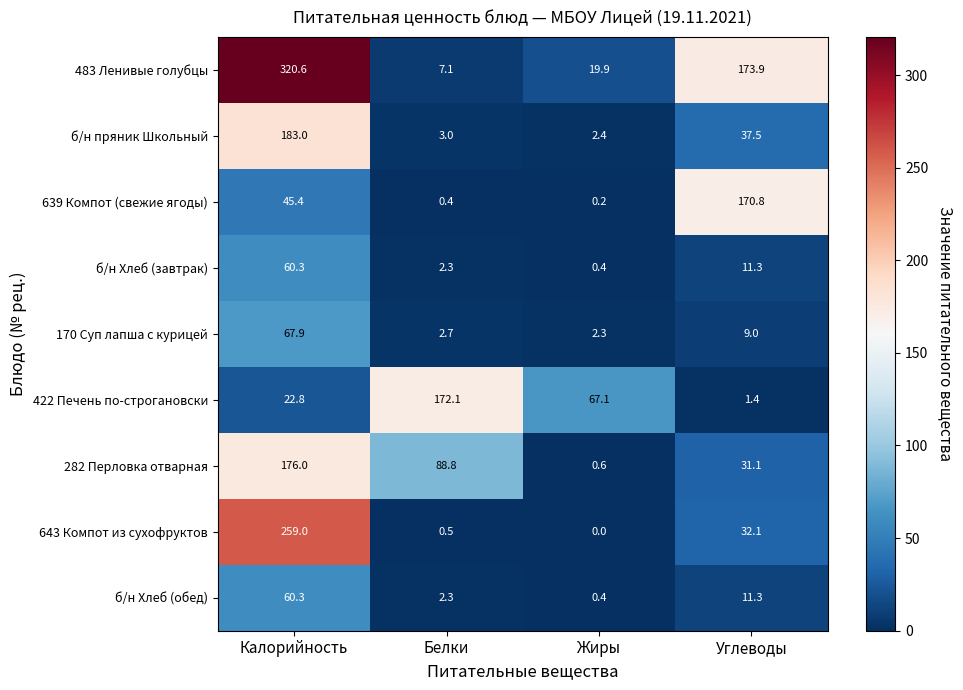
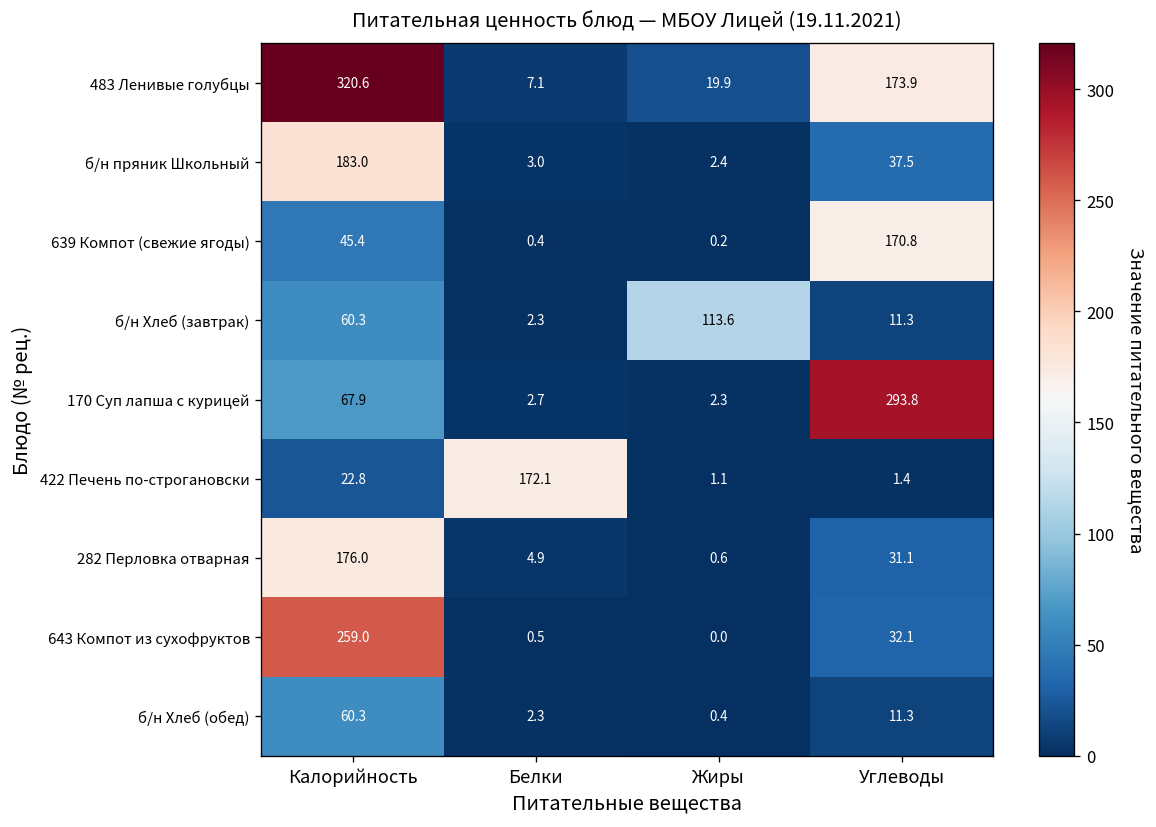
б/н Хлеб (завтрак), Жиры: 0.4 -> 113.6
170 Суп лапша с курицей, Углеводы: 9.0 -> 293.8
422 Печень по-строгановски, Жиры: 67.1 -> 1.1
282 Перловка отварная, Белки: 88.8 -> 4.9
